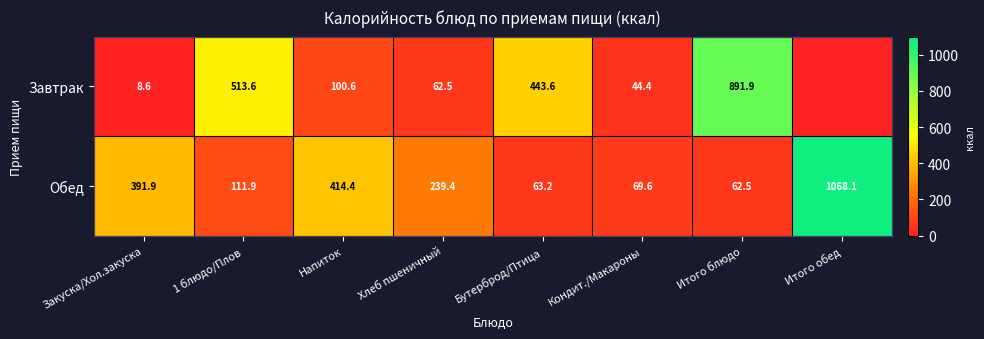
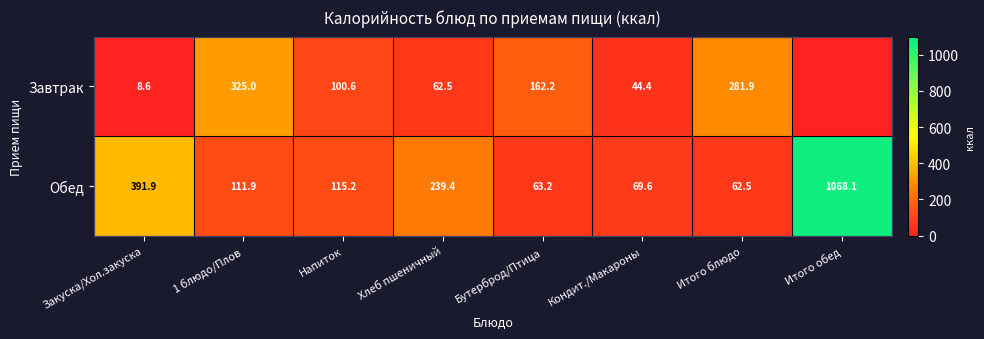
Завтрак, 1 блюдо/Плов: 513.6 -> 325.0
Завтрак, Бутерброд/Птица: 443.6 -> 162.2
Завтрак, Итого блюдо: 891.9 -> 281.9
Обед, Напиток: 414.4 -> 115.2
